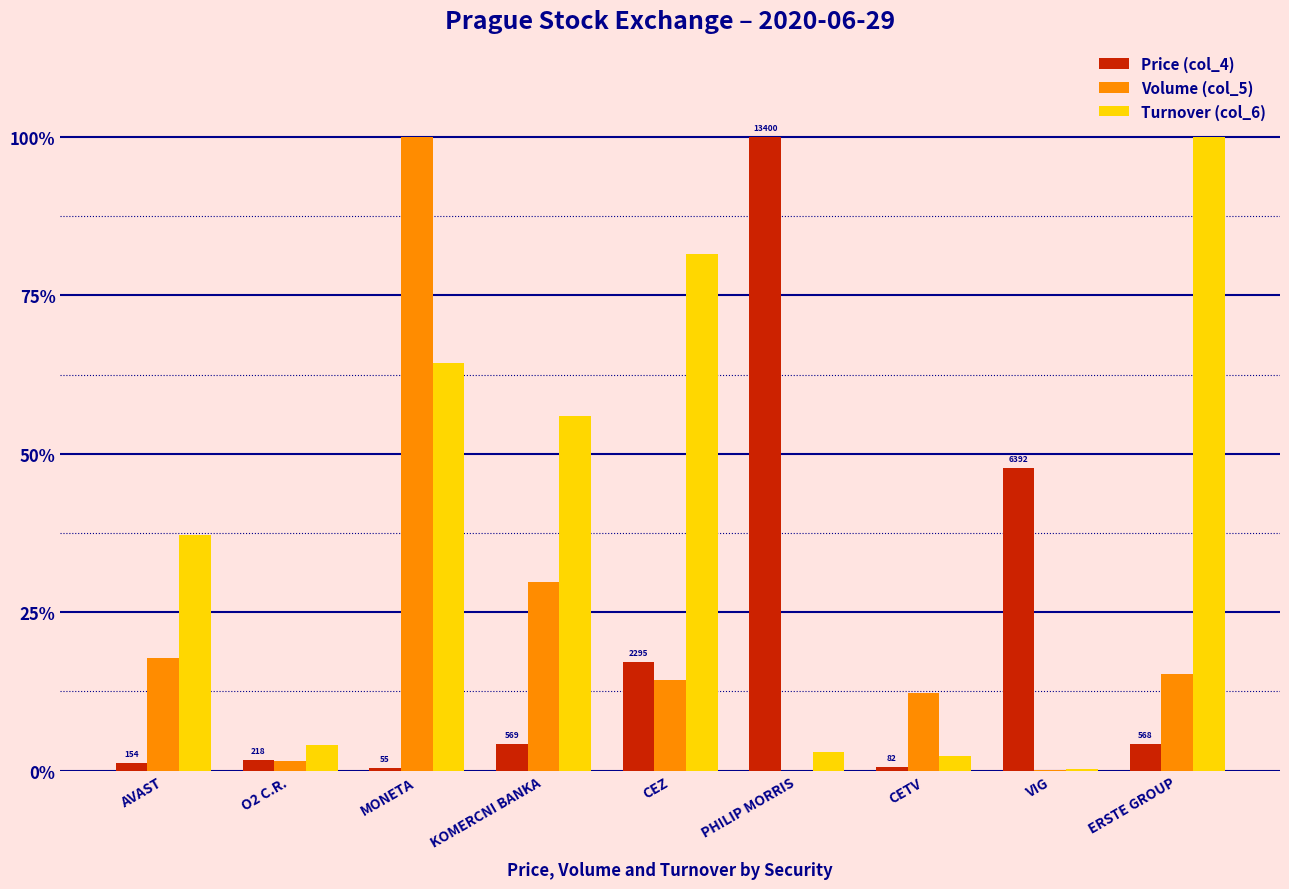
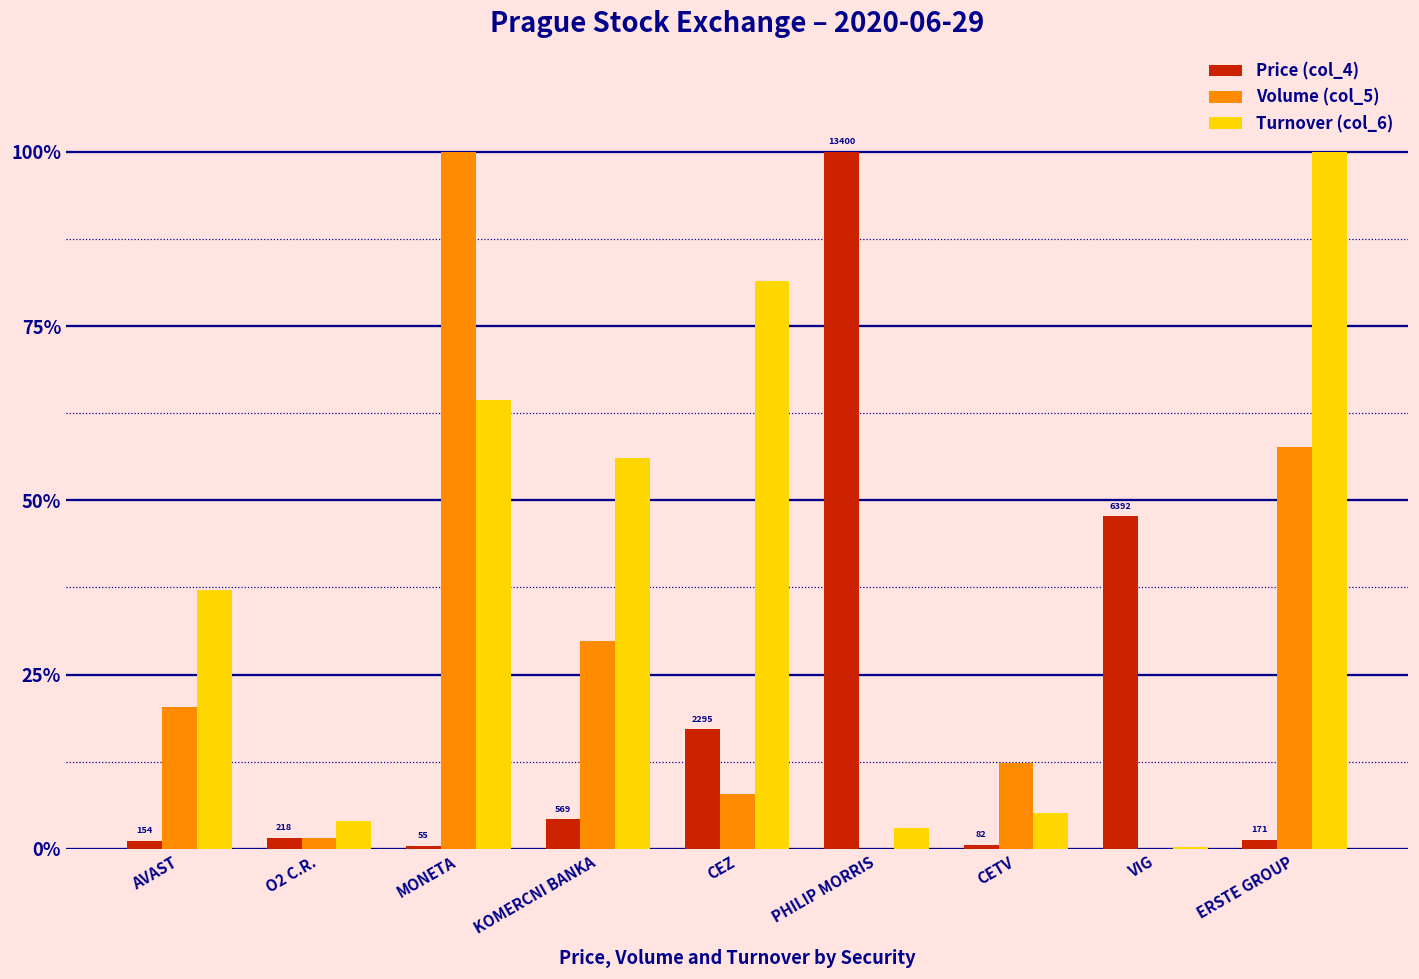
Volume (col_5), AVAST: 18% -> 20%
Volume (col_5), CEZ: 14% -> 8%
Turnover (col_6), CETV: 2% -> 5%
Price (col_4), ERSTE GROUP: 568 -> 171
Volume (col_5), ERSTE GROUP: 15% -> 58%
